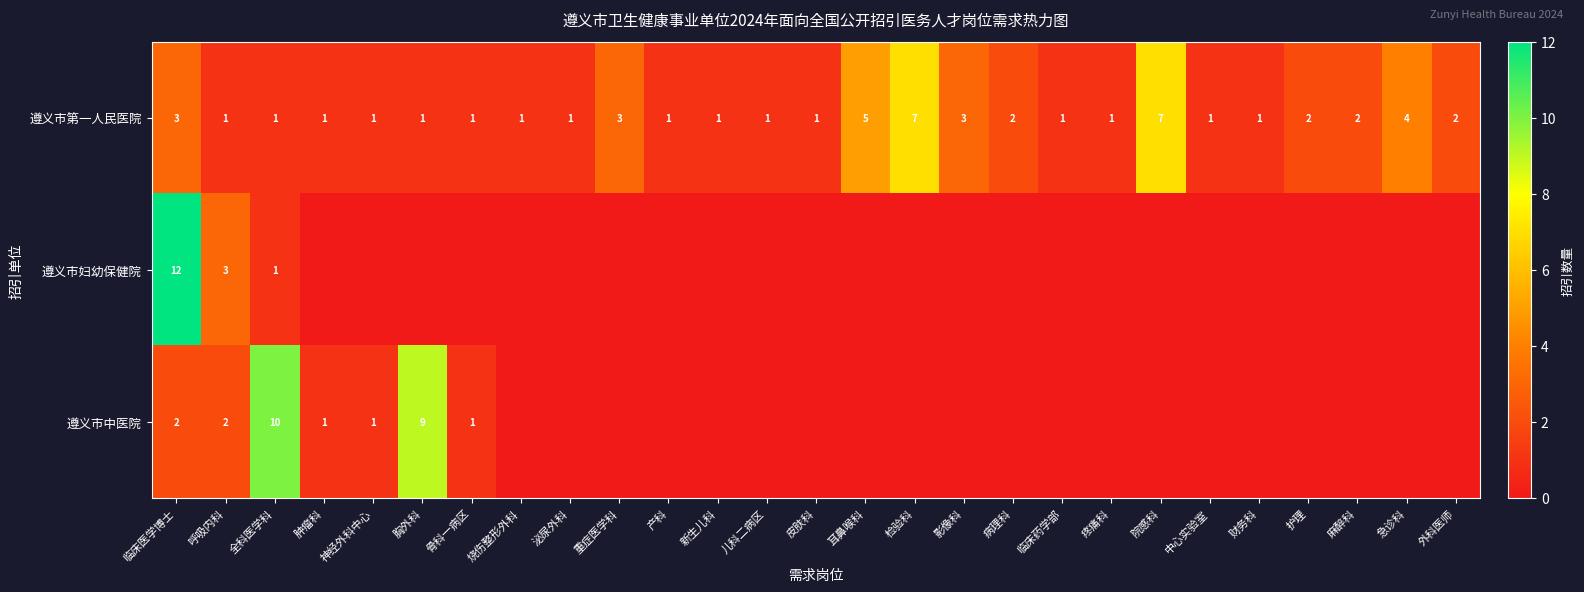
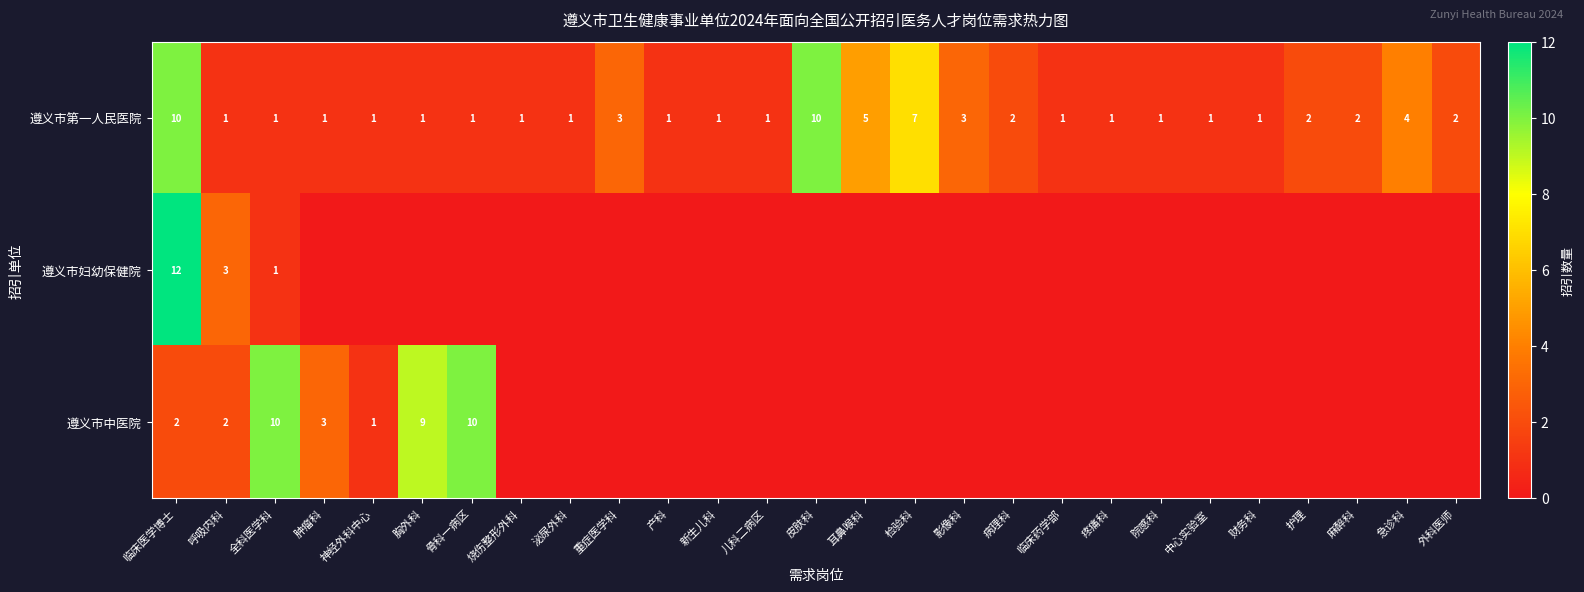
遵义市第一人民医院, 临床医学博士: 3 -> 10
遵义市第一人民医院, 皮肤科: 1 -> 10
遵义市第一人民医院, 院感科: 7 -> 1
遵义市中医院, 肿瘤科: 1 -> 3
遵义市中医院, 骨科一病区: 1 -> 10
